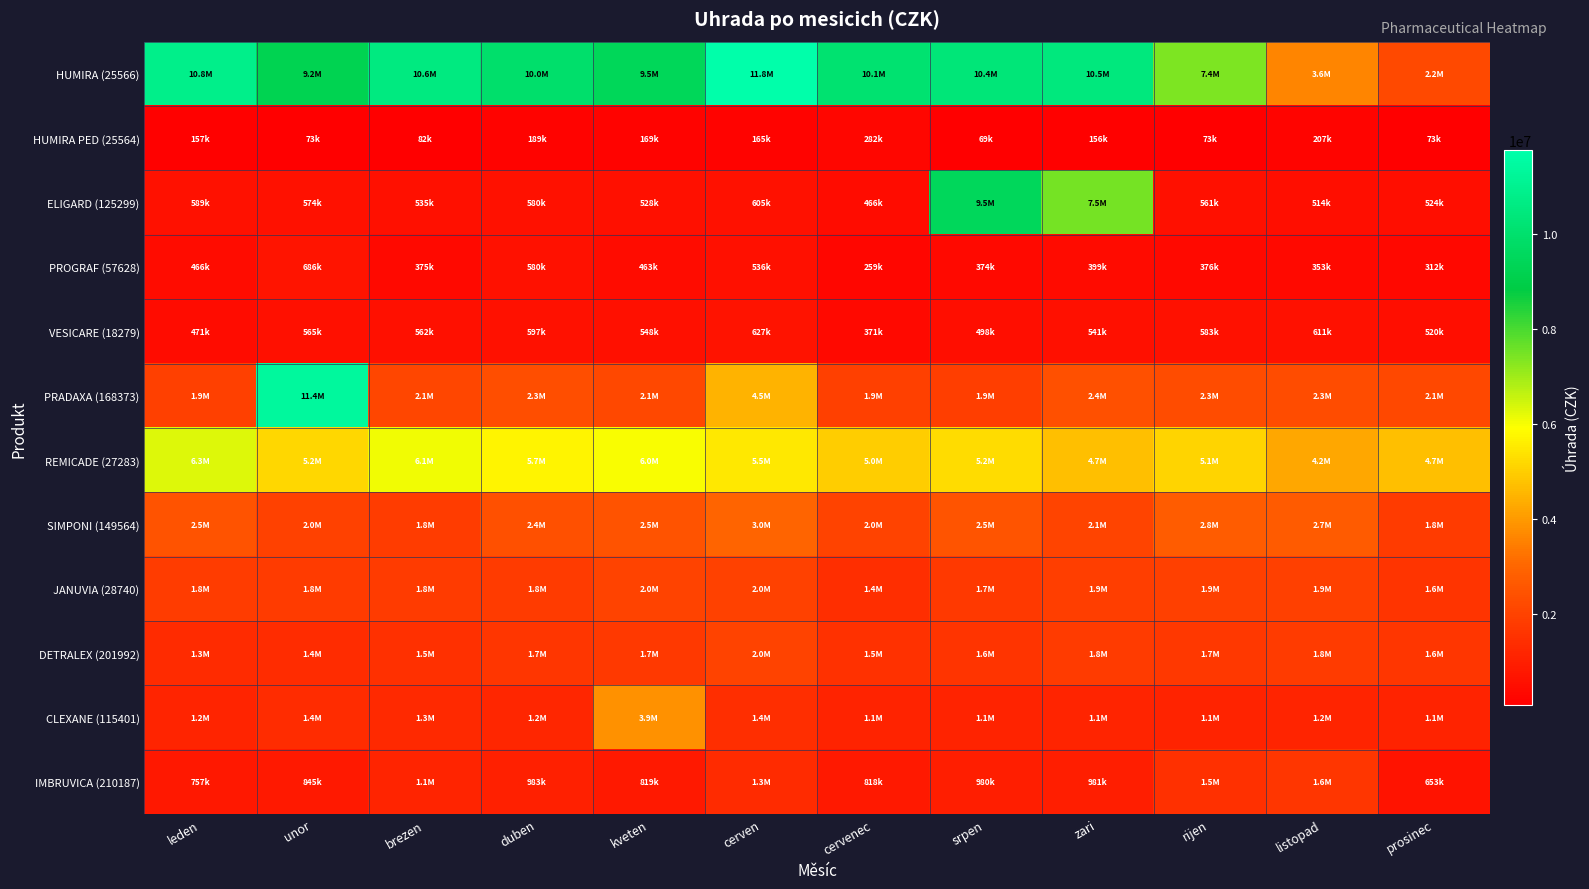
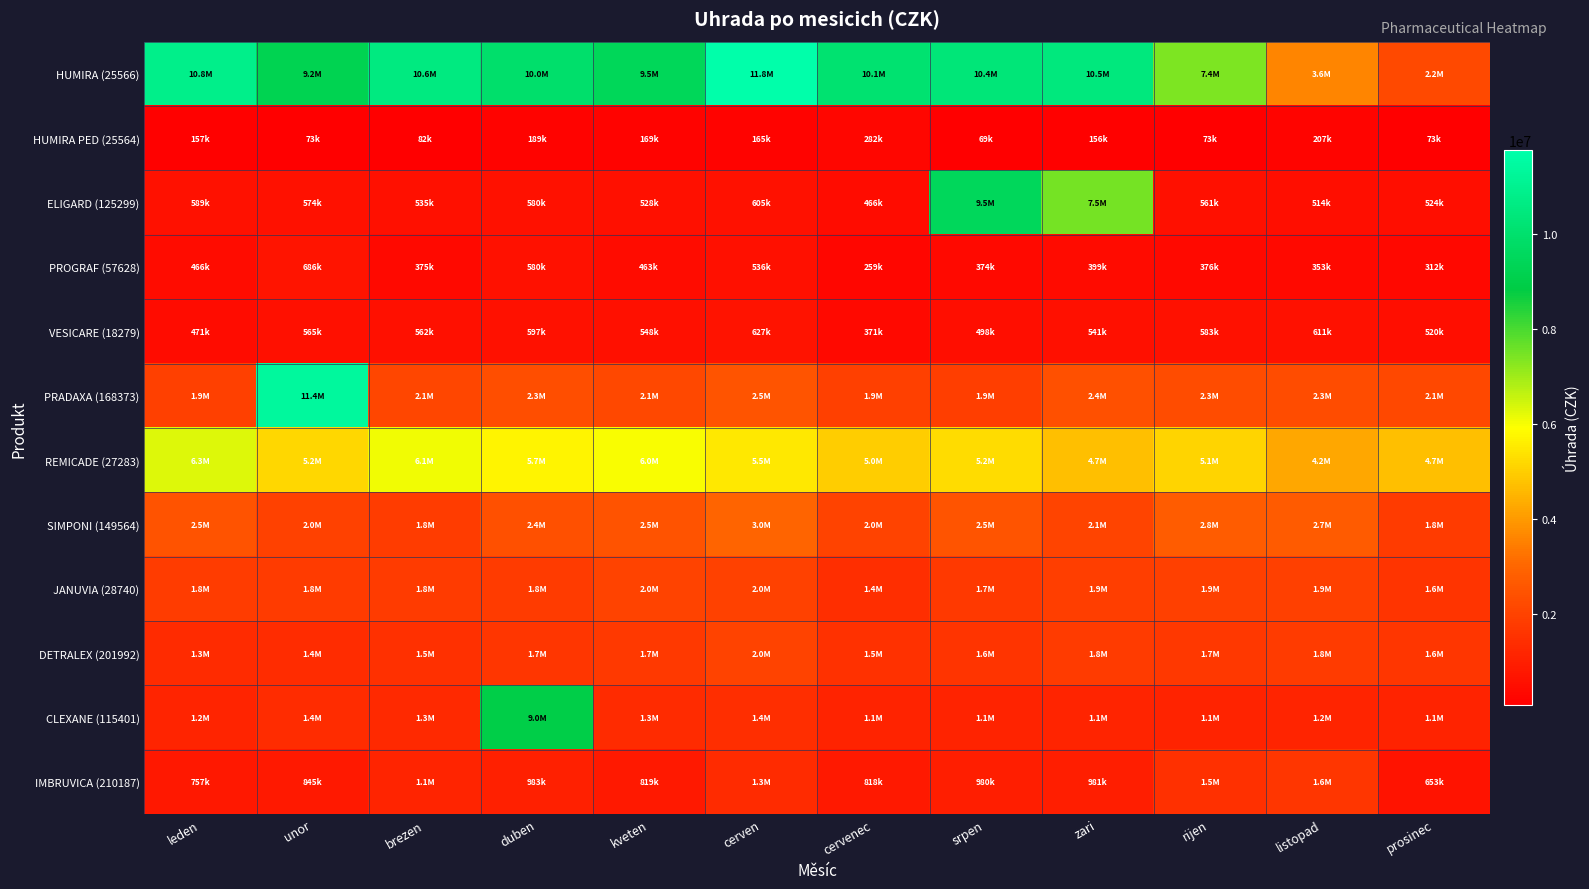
PRADAXA (168373), cerven: 4.5M -> 2.5M
CLEXANE (115401), duben: 1.2M -> 9.0M
CLEXANE (115401), kveten: 3.9M -> 1.3M
